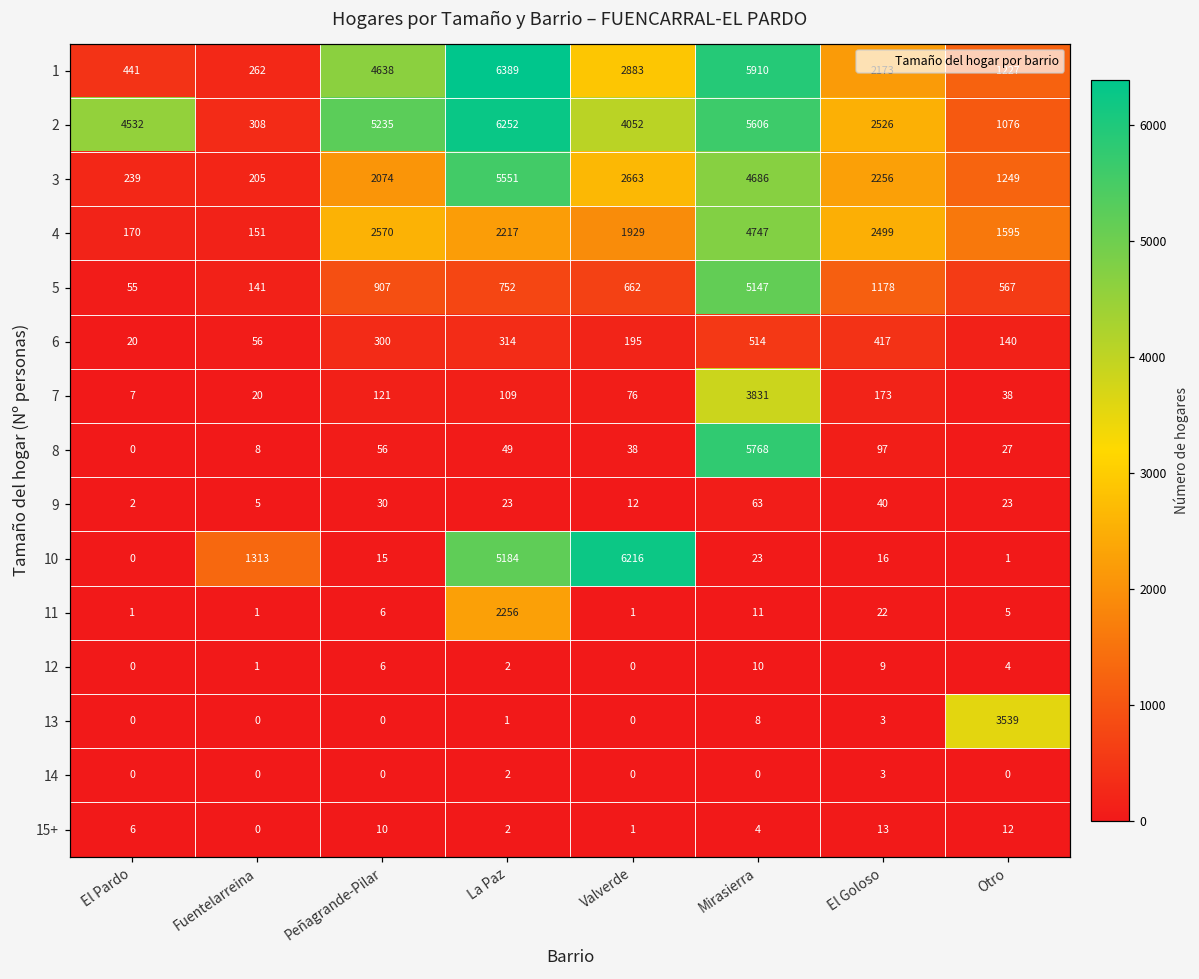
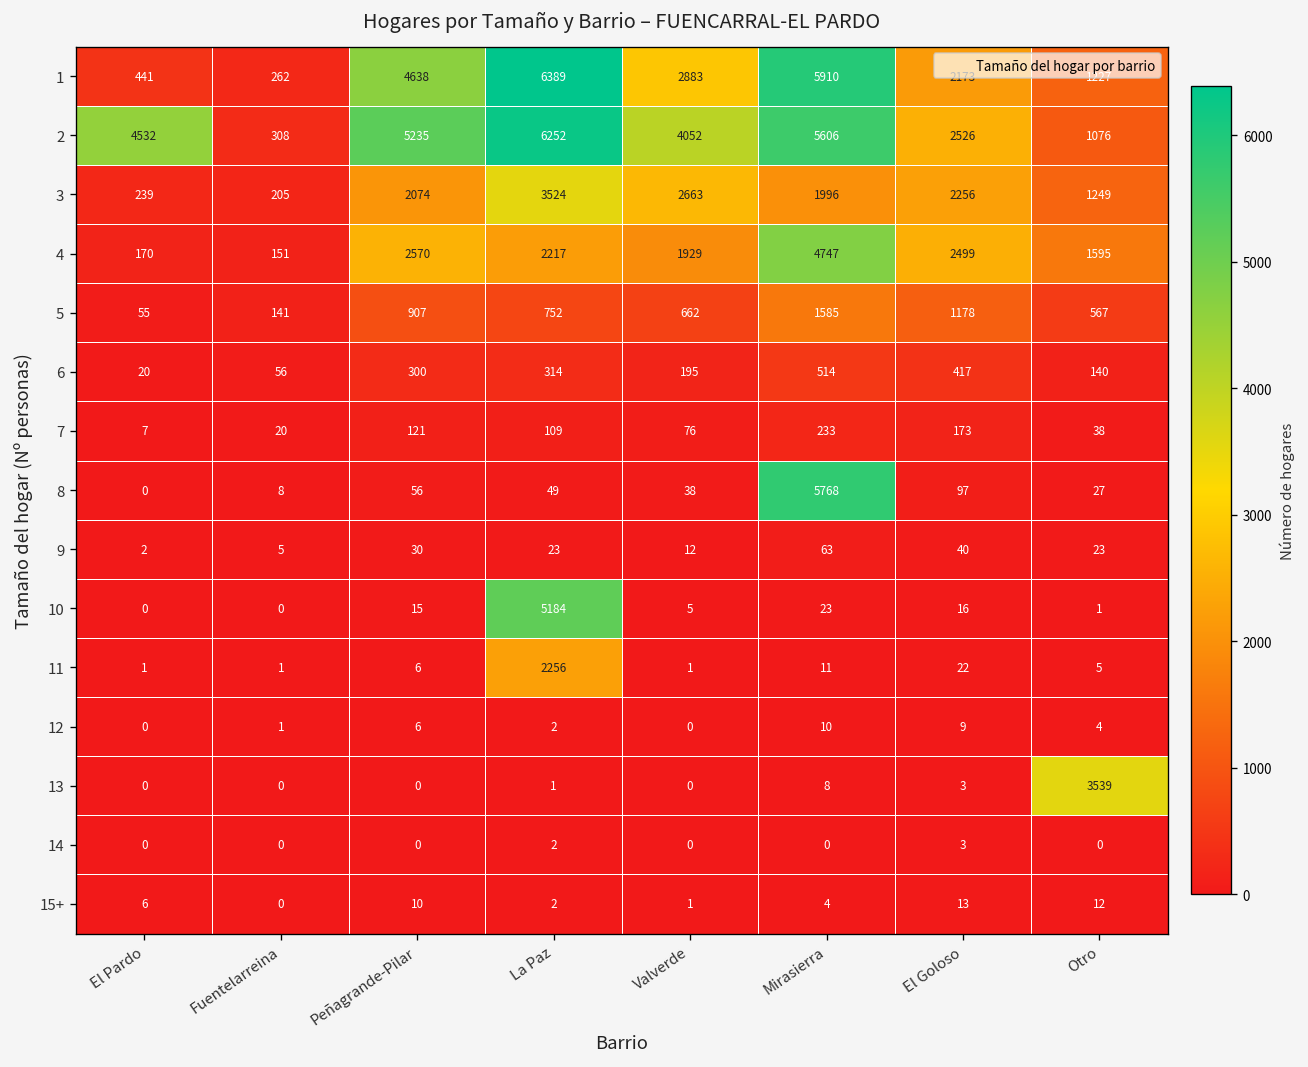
3, La Paz: 5551 -> 3524
3, Mirasierra: 4686 -> 1996
5, Mirasierra: 5147 -> 1585
7, Mirasierra: 3831 -> 233
10, Fuentelarreina: 1313 -> 0
10, Valverde: 6216 -> 5
